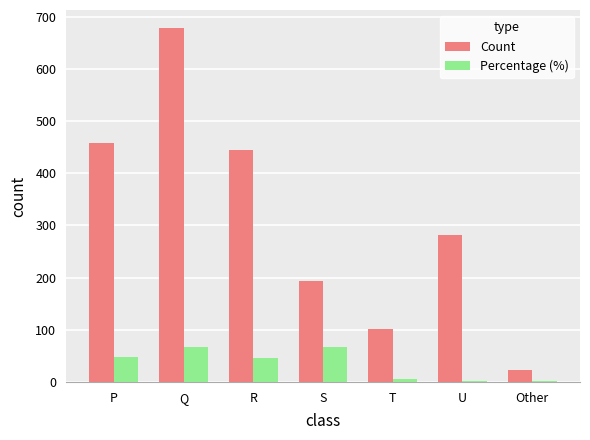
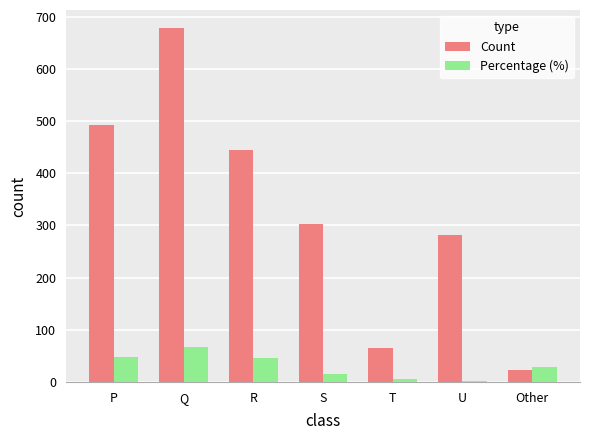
Count, P: 460 -> 490
Count, S: 190 -> 300
Percentage (%), S: 70 -> 10
Count, T: 100 -> 70
Percentage (%), Other: 0 -> 30
